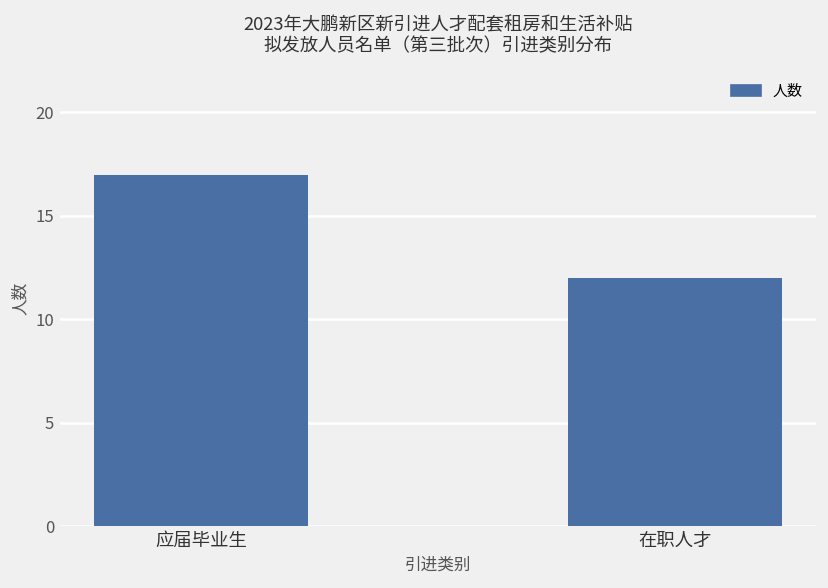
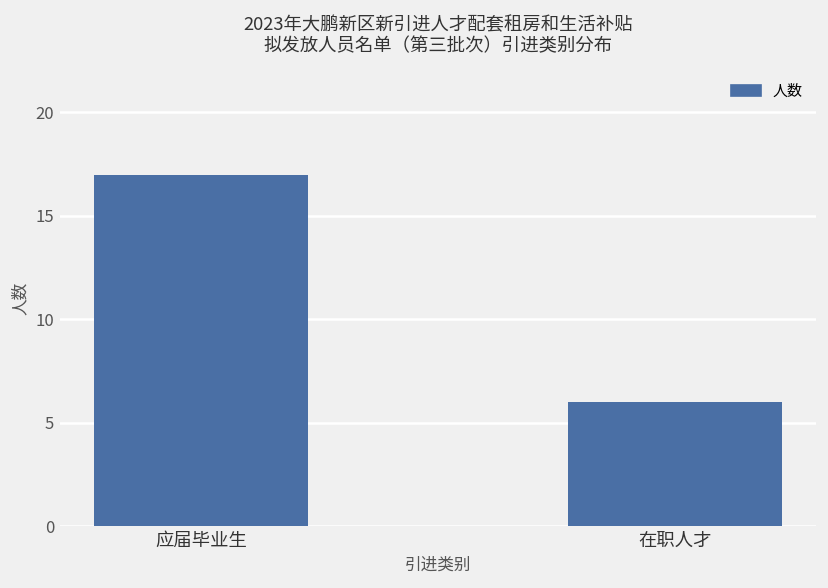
在职人才: 12 -> 6
